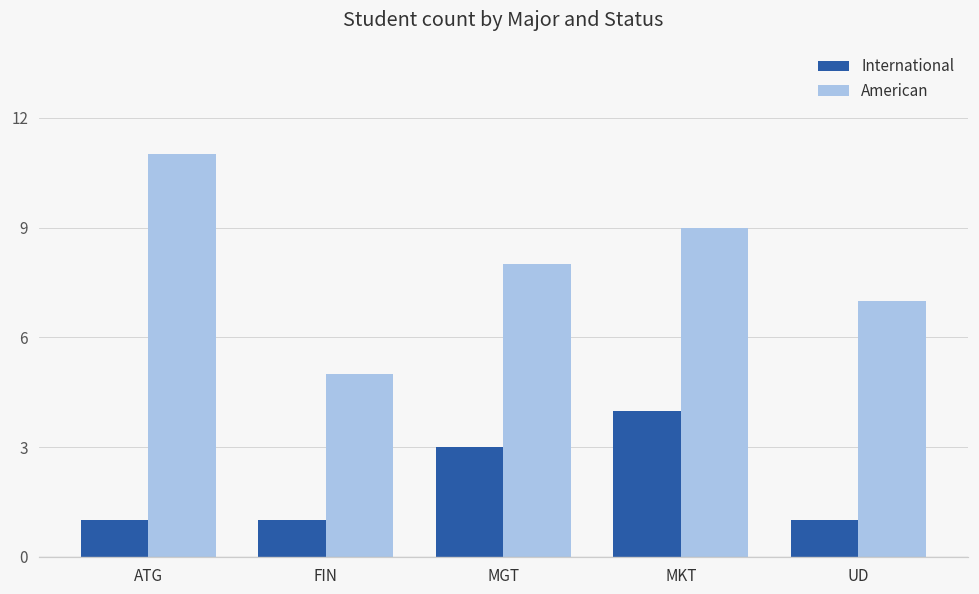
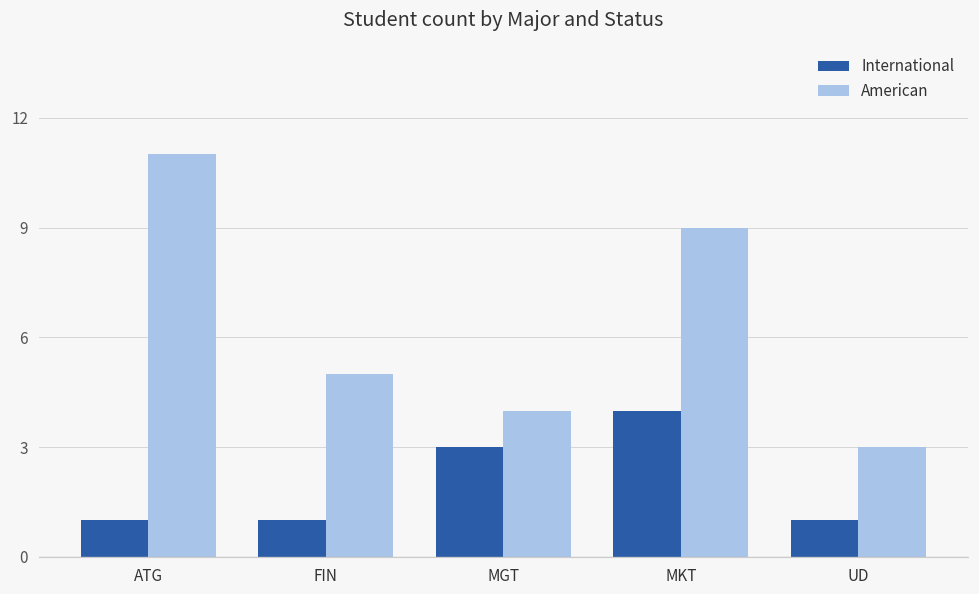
American, MGT: 8 -> 4
American, UD: 7 -> 3
